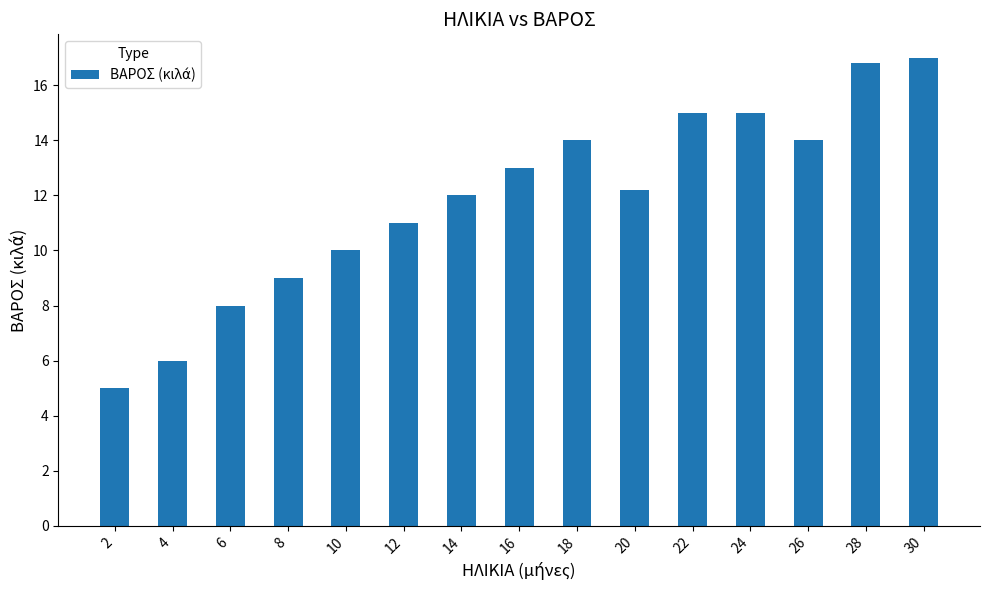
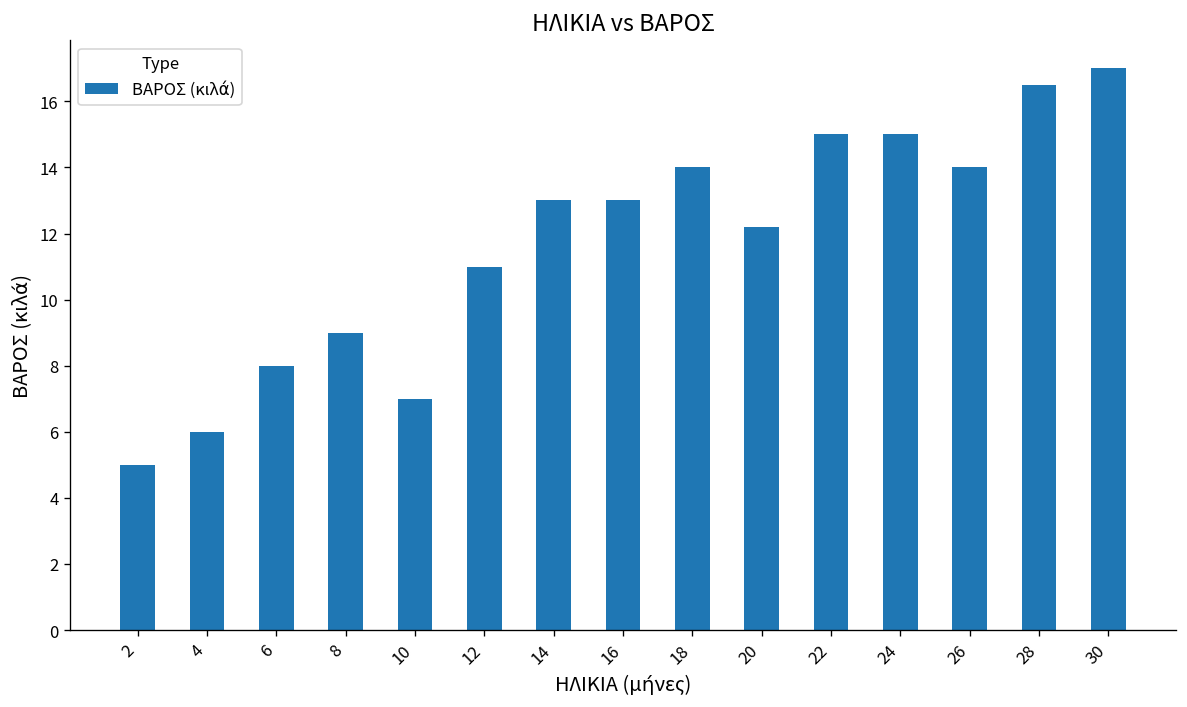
10: 10 -> 7
14: 12 -> 13
28: 16.8 -> 16.5
